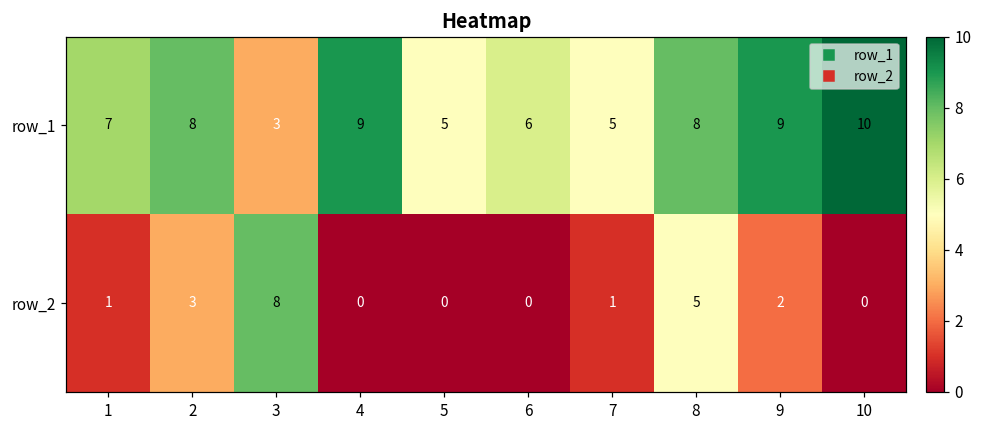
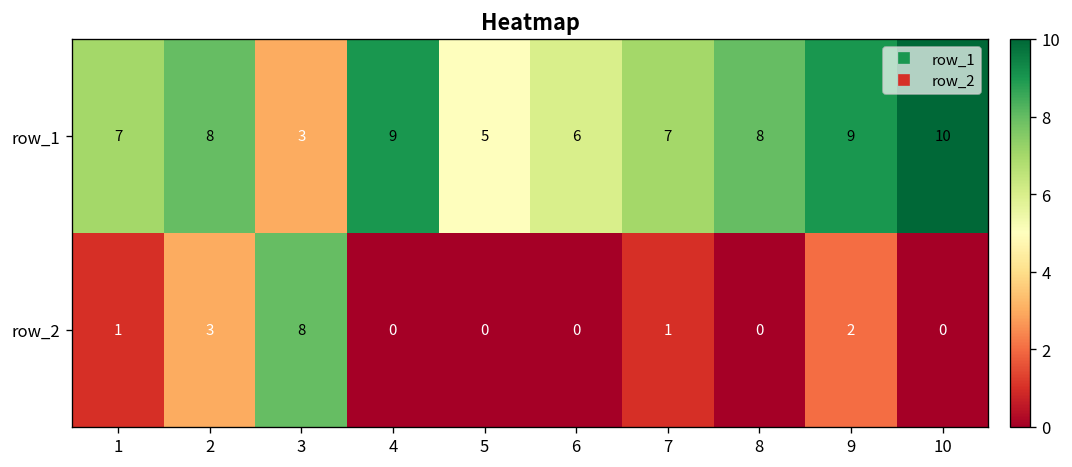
row_1, 7: 5 -> 7
row_2, 8: 5 -> 0
